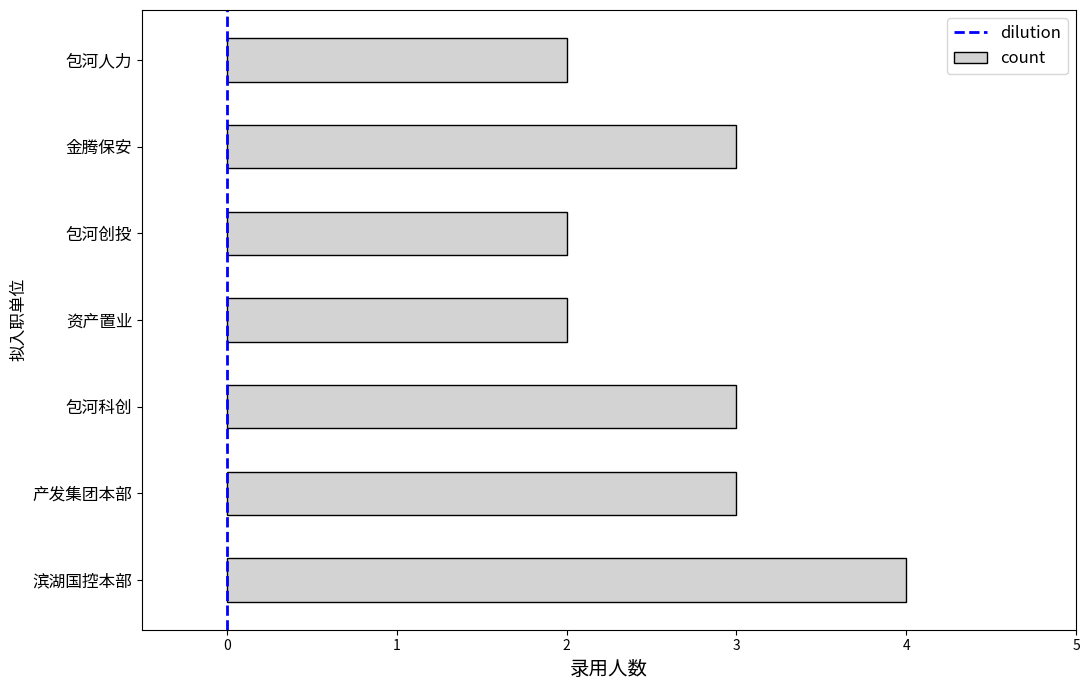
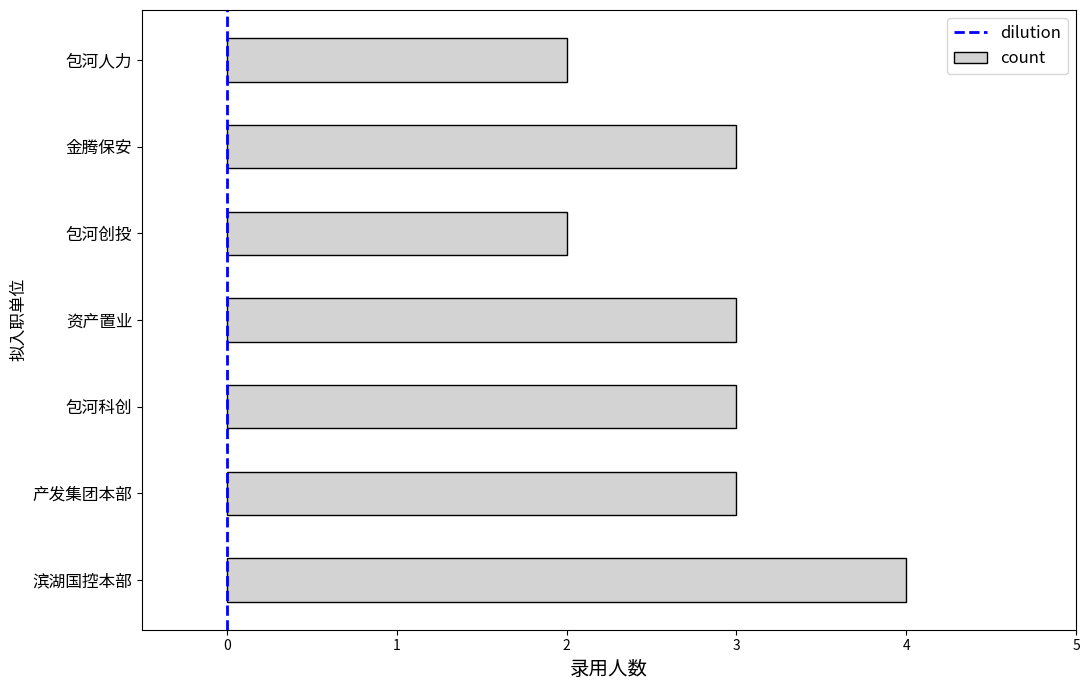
资产置业: 2 -> 3
